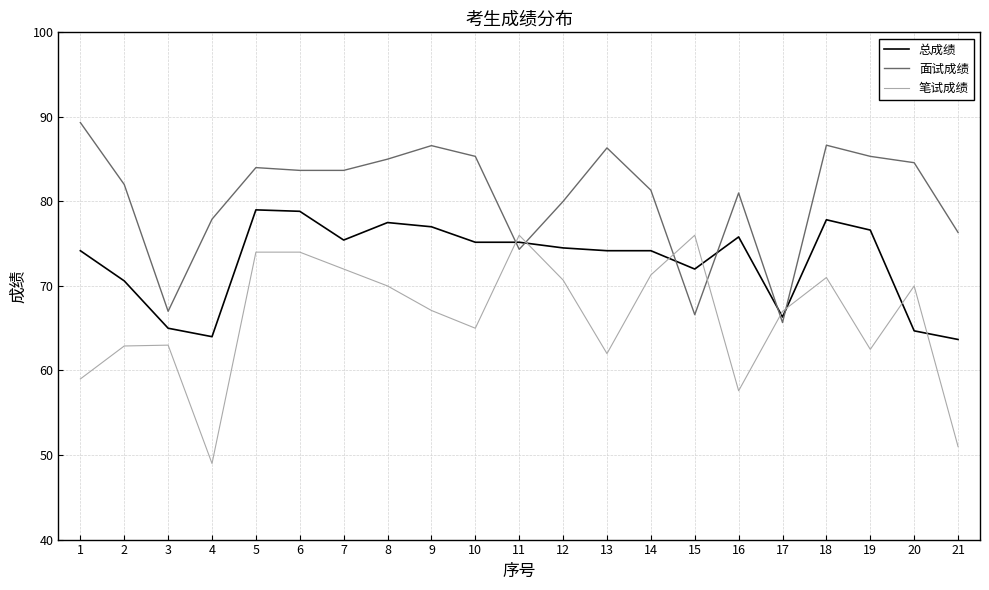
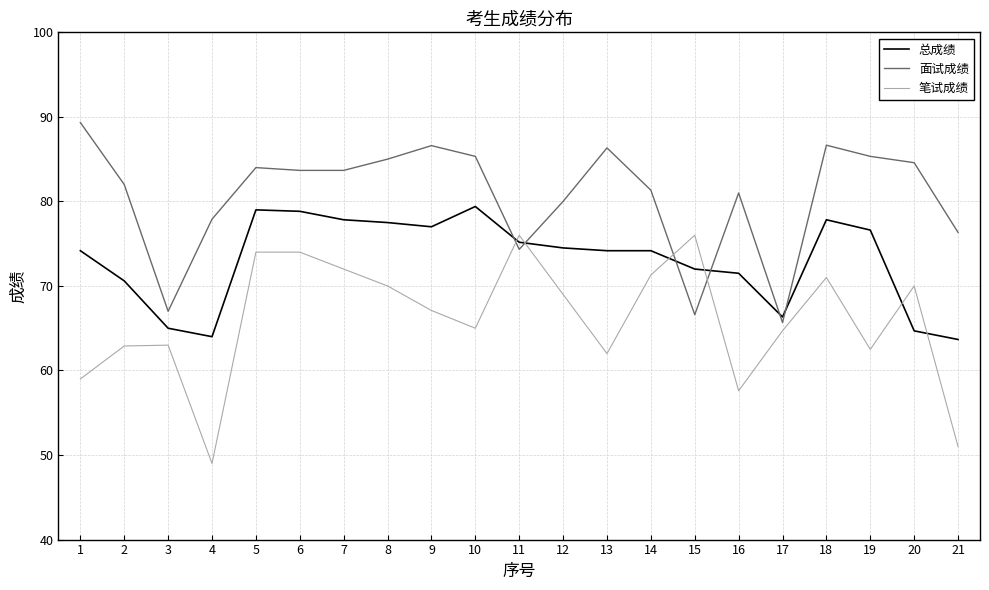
总成绩, 7: 75 -> 78
总成绩, 10: 75 -> 79
笔试成绩, 12: 71 -> 69
总成绩, 16: 76 -> 72
笔试成绩, 17: 67 -> 65
